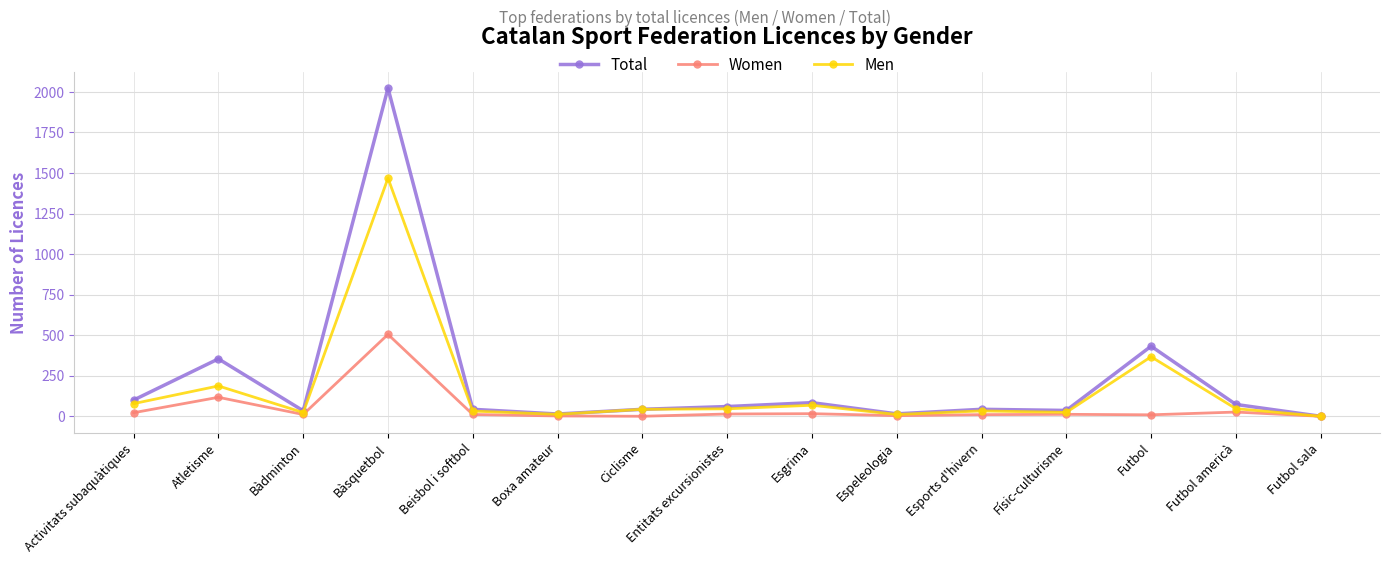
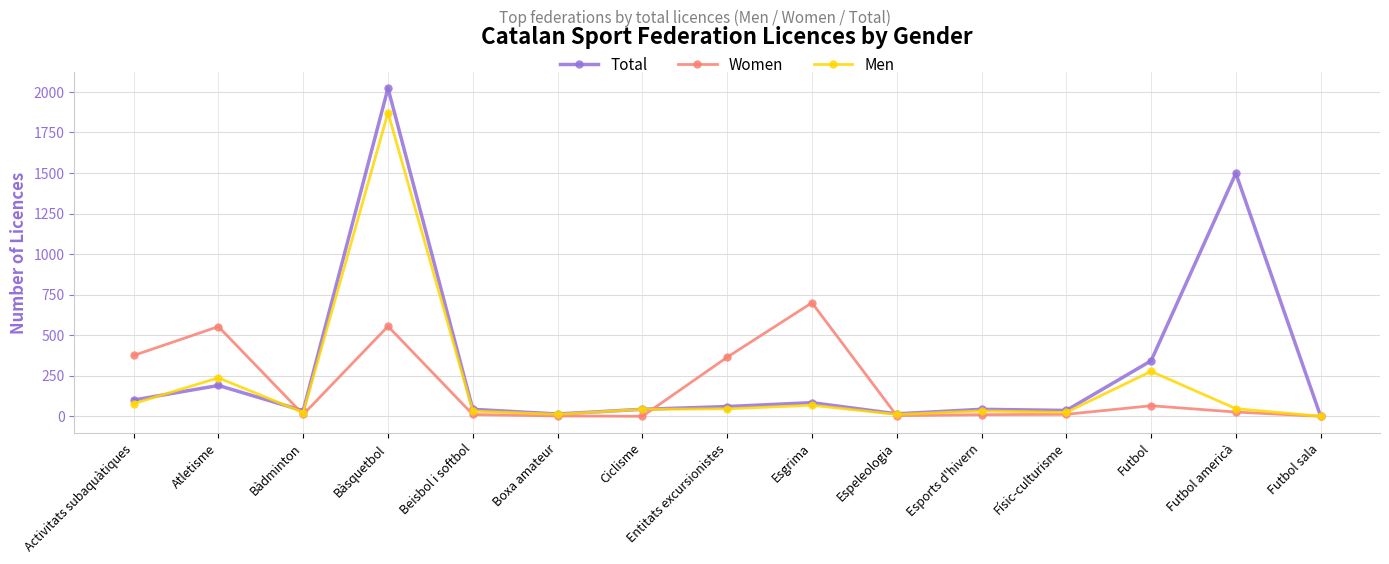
Women, Activitats subaquàtiques: 20 -> 380
Total, Atletisme: 350 -> 190
Women, Atletisme: 120 -> 550
Men, Atletisme: 190 -> 240
Women, Bàsquetbol: 510 -> 560
Men, Bàsquetbol: 1470 -> 1870
Women, Entitats excursionistes: 10 -> 360
Women, Esgrima: 20 -> 700
Total, Futbol: 430 -> 340
Women, Futbol: 10 -> 70
Men, Futbol: 370 -> 280
Total, Futbol americà: 70 -> 1500
